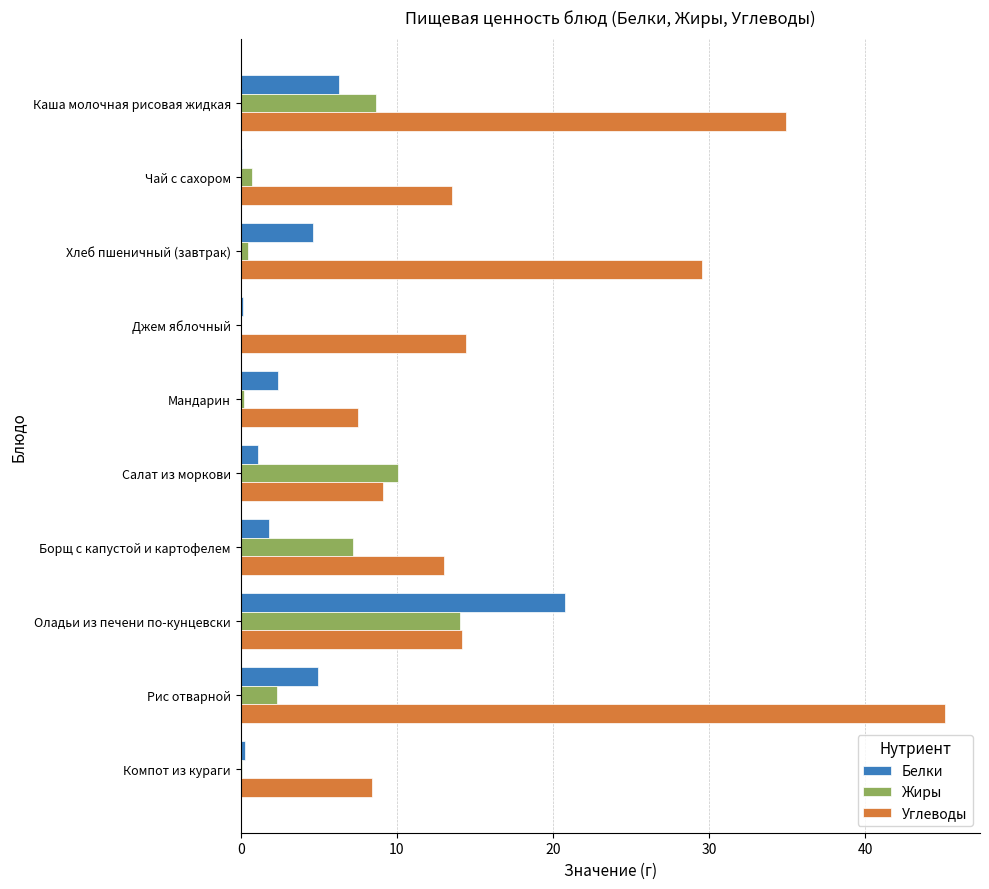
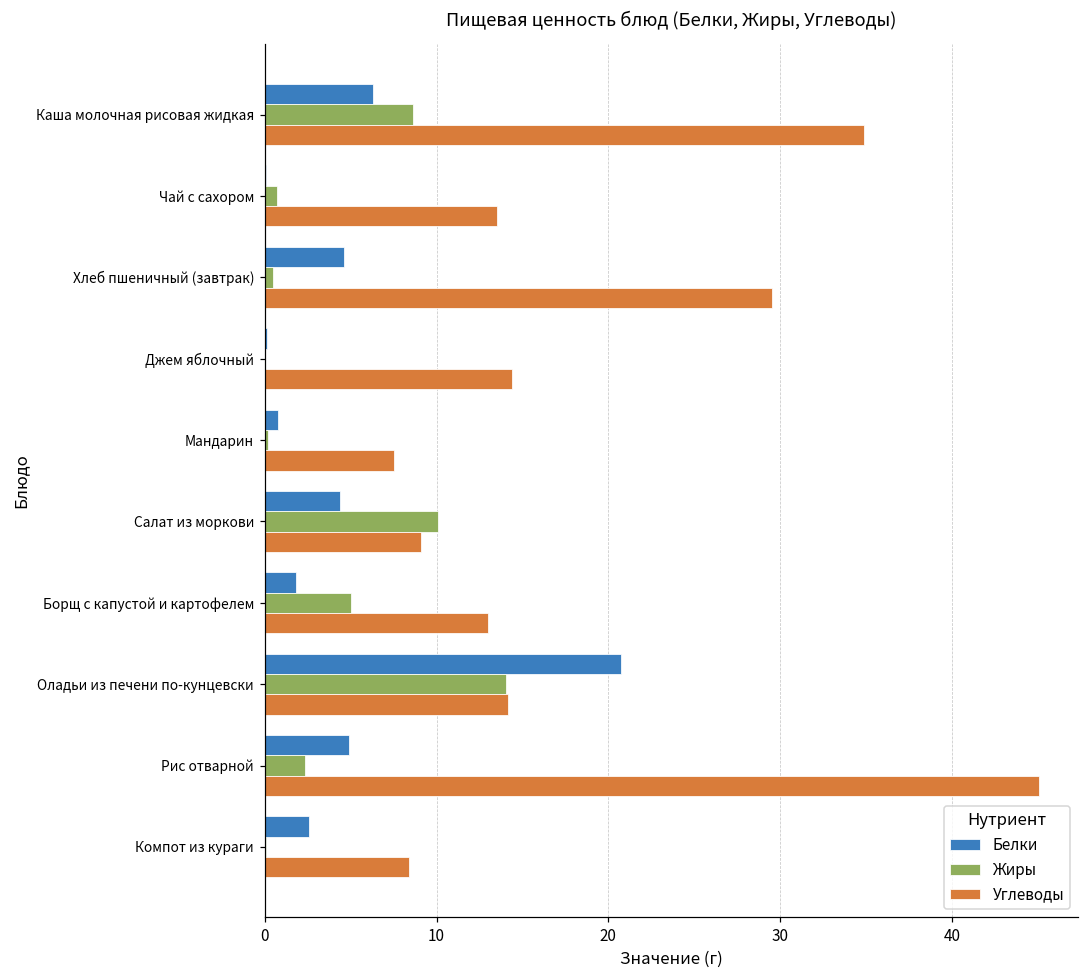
Белки, Мандарин: 2.4 -> 0.8
Белки, Салат из моркови: 1.1 -> 4.4
Жиры, Борщ с капустой и картофелем: 7.2 -> 5.0
Белки, Компот из кураги: 0.3 -> 2.6
